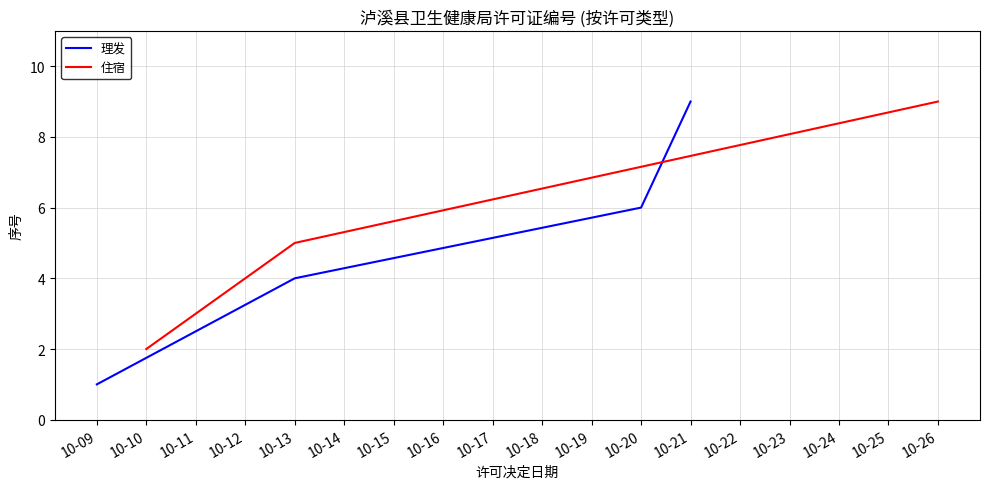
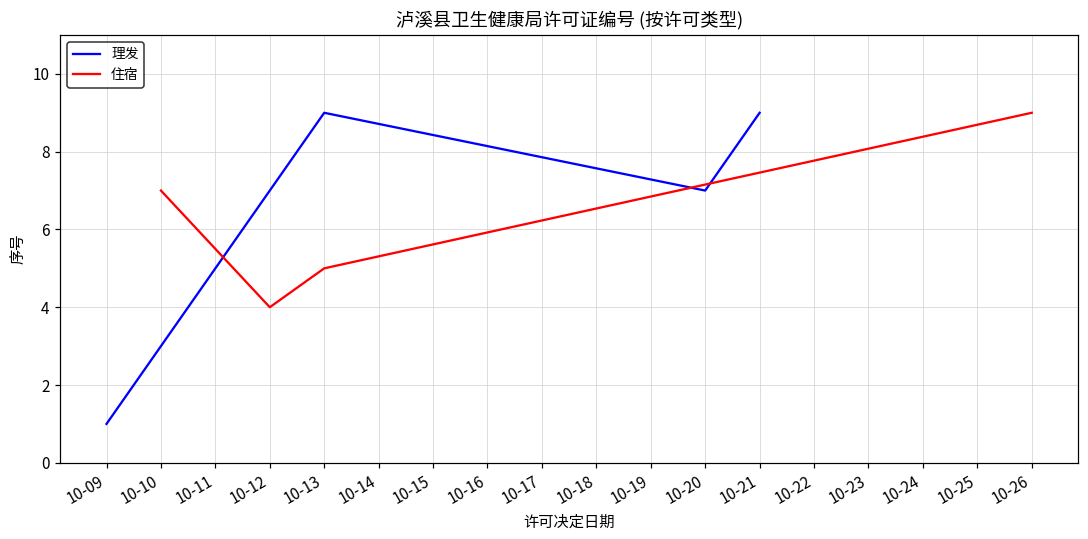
住宿, 10-10: 2 -> 7
理发, 10-13: 4 -> 9
理发, 10-20: 6 -> 7
